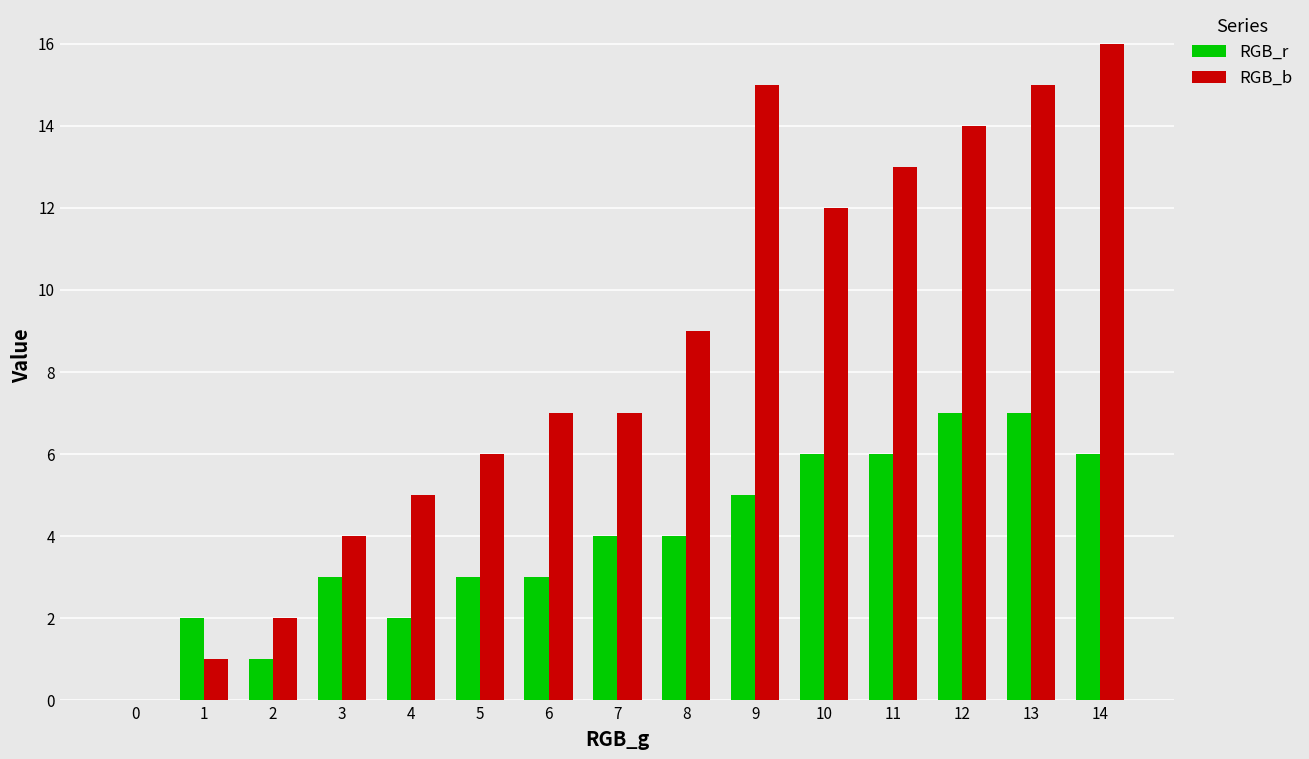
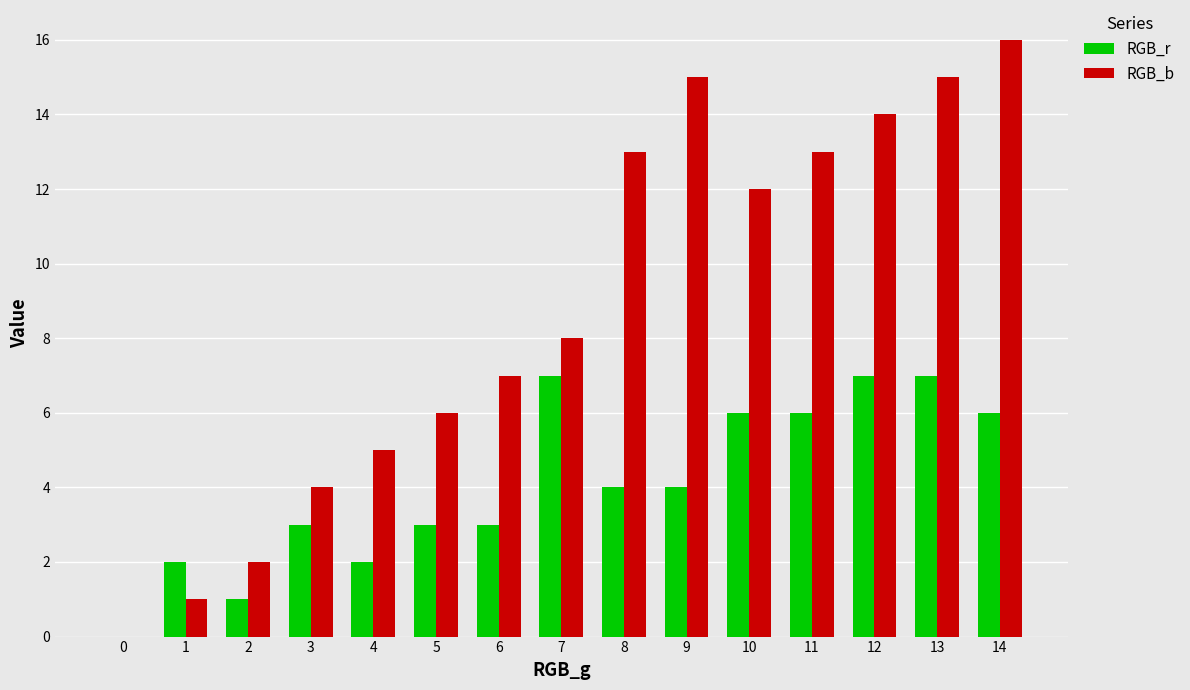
RGB_r, 7: 4 -> 7
RGB_b, 7: 7 -> 8
RGB_b, 8: 9 -> 13
RGB_r, 9: 5 -> 4
